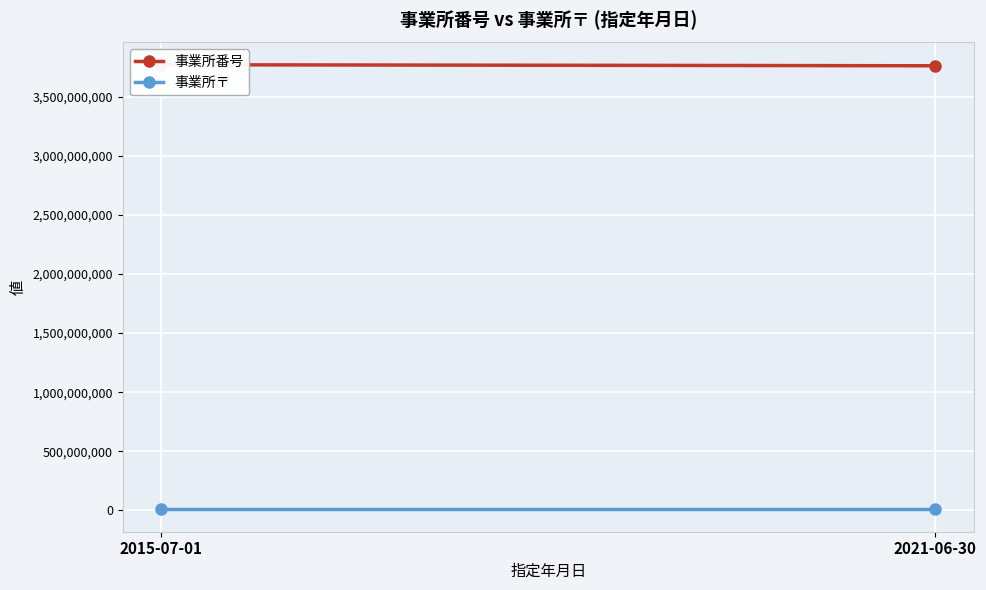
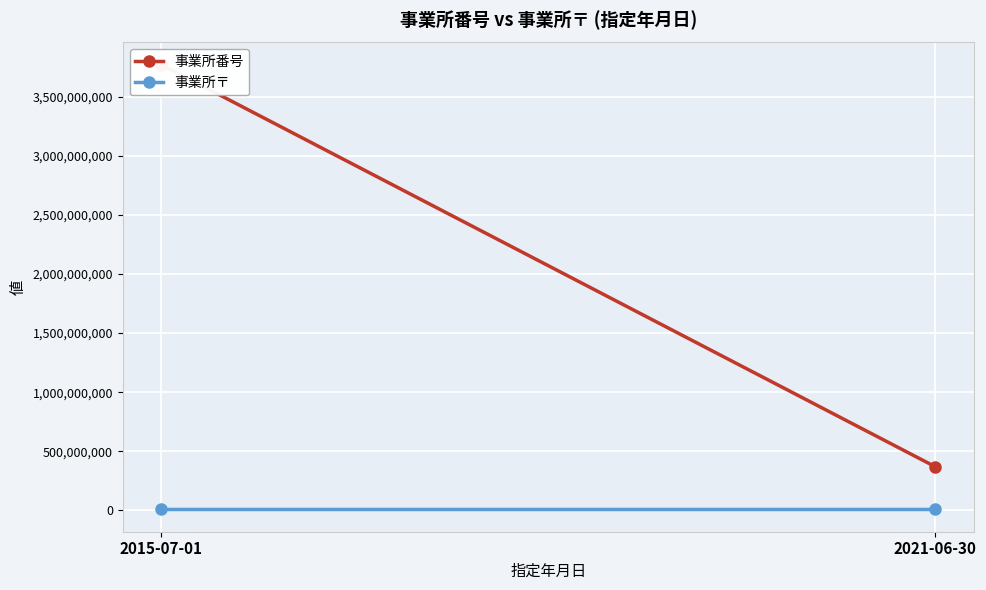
事業所番号, 2021-06-30: 3,760,000,000 -> 370,000,000
